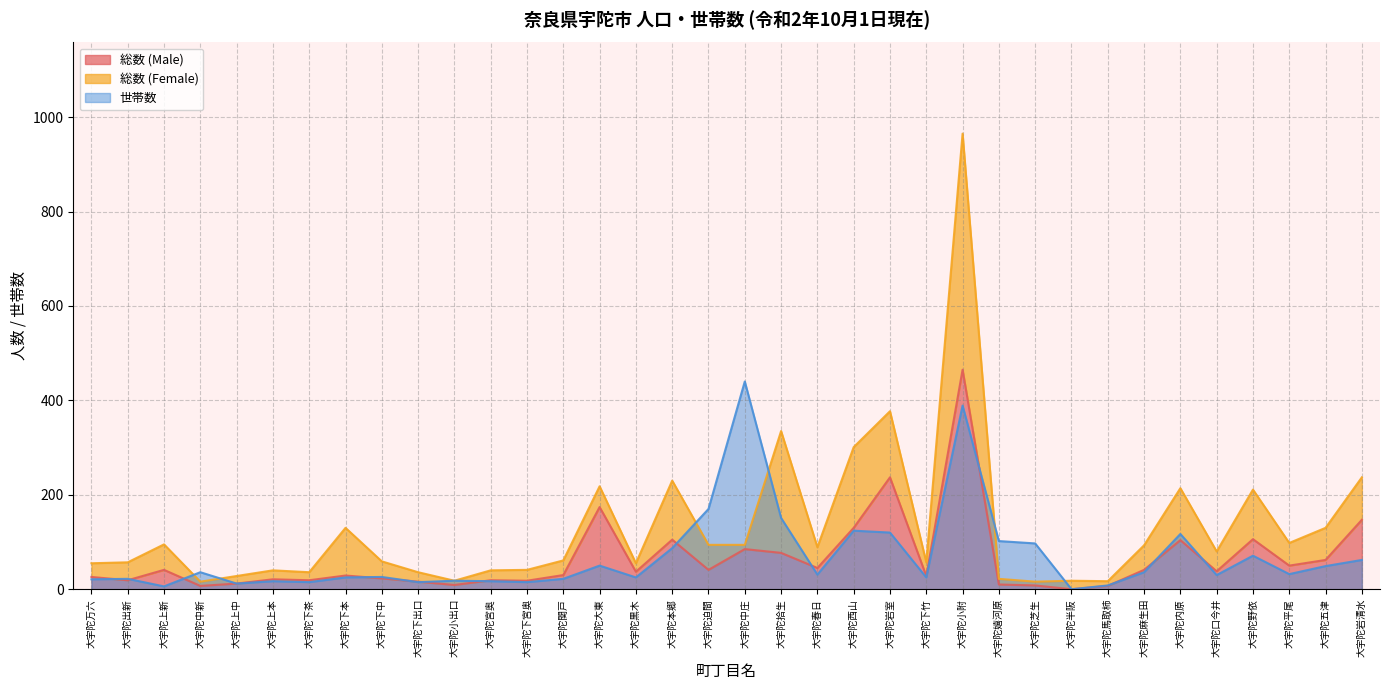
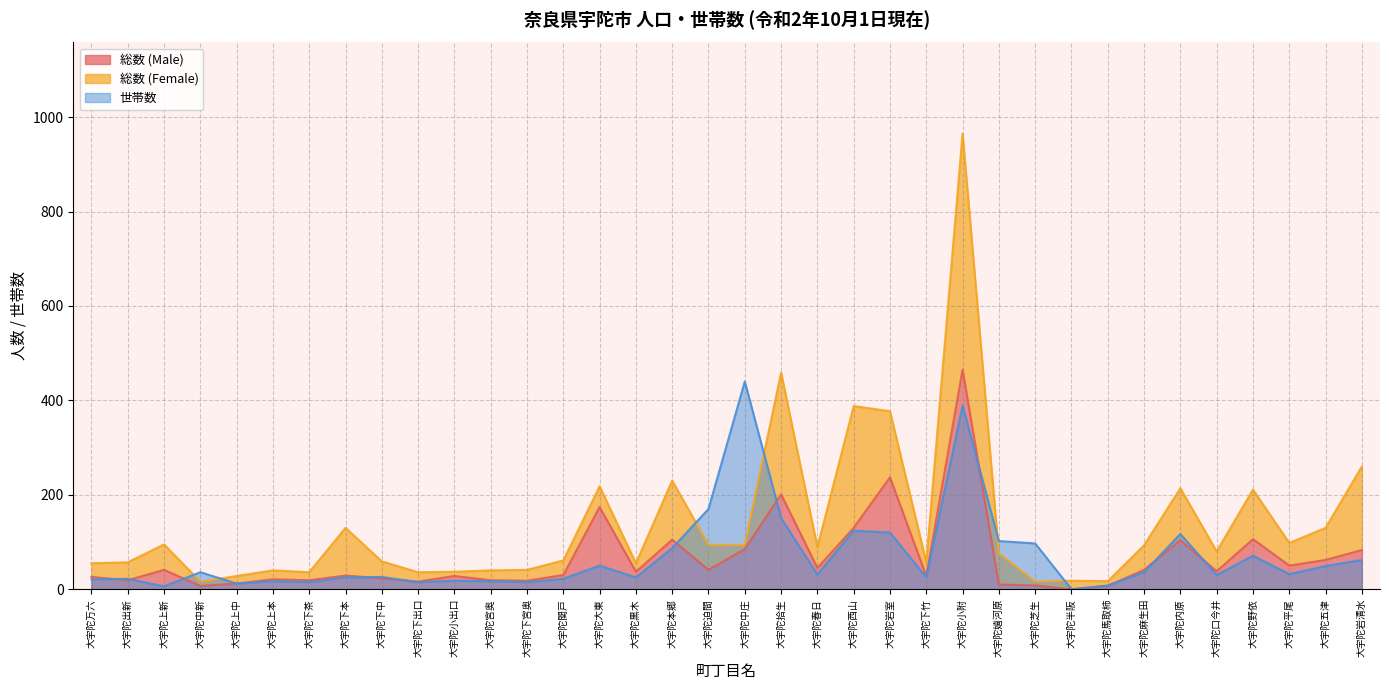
総数 (Male), 大宇陀小出口: 10 -> 30
総数 (Male), 大宇陀拾生: 80 -> 200
総数 (Female), 大宇陀西山: 170 -> 260
総数 (Female), 大宇陀嬉河原: 10 -> 70
総数 (Male), 大宇陀岩清水: 150 -> 80
総数 (Female), 大宇陀岩清水: 90 -> 180
